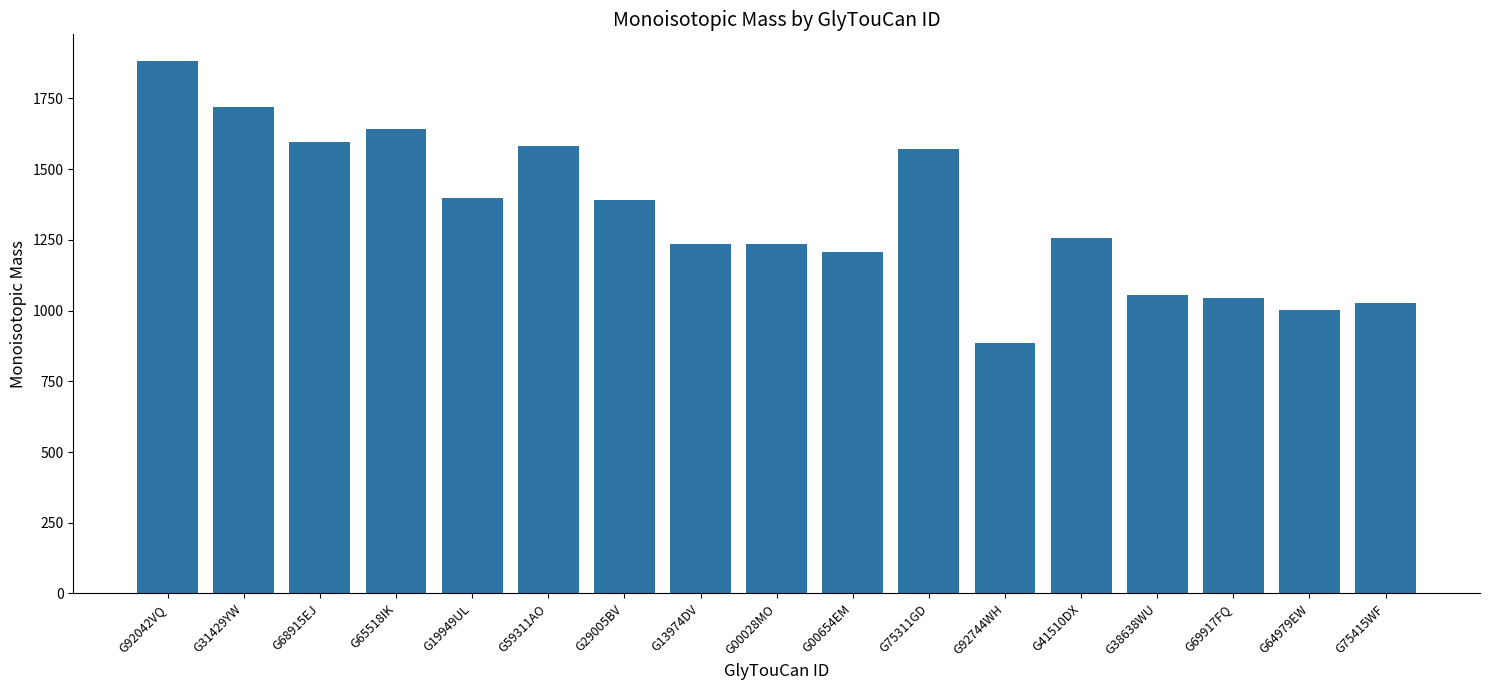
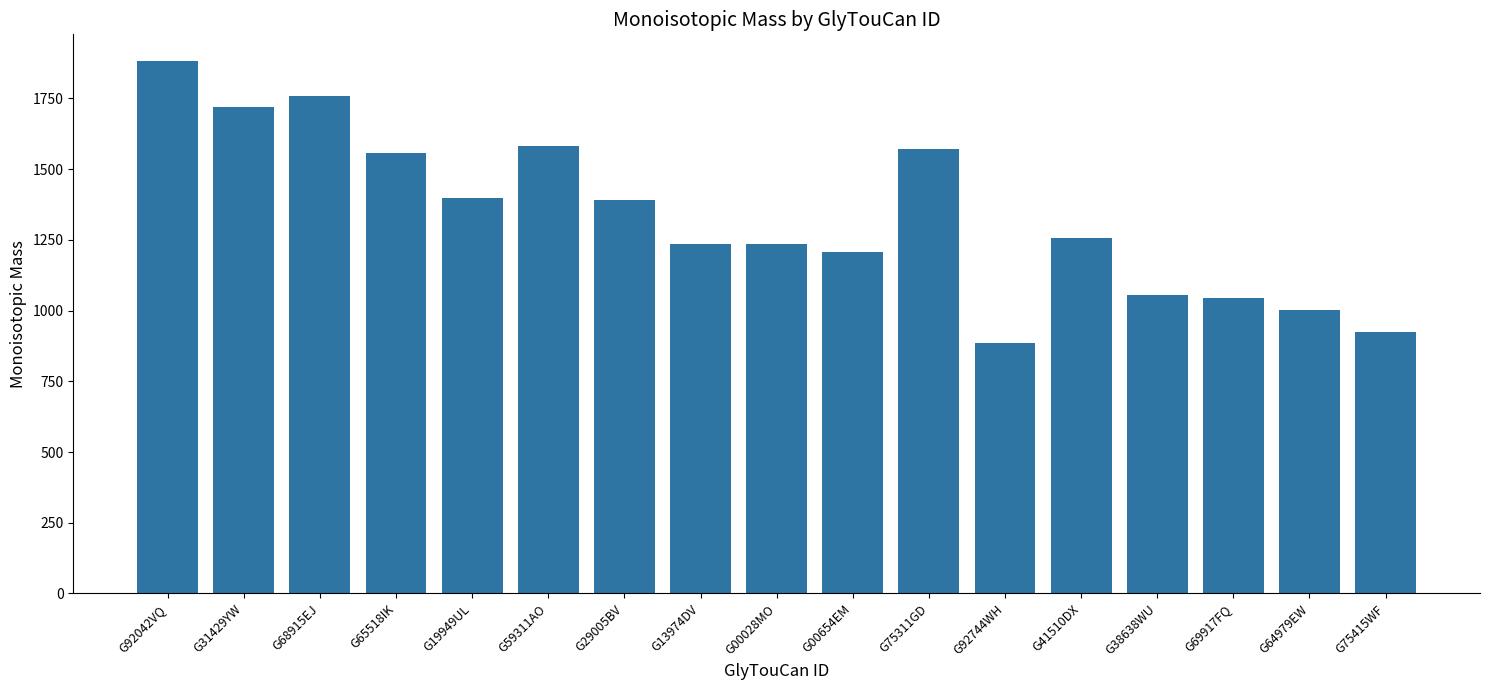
G68915EJ: 1590 -> 1760
G65518IK: 1640 -> 1560
G75415WF: 1030 -> 920
